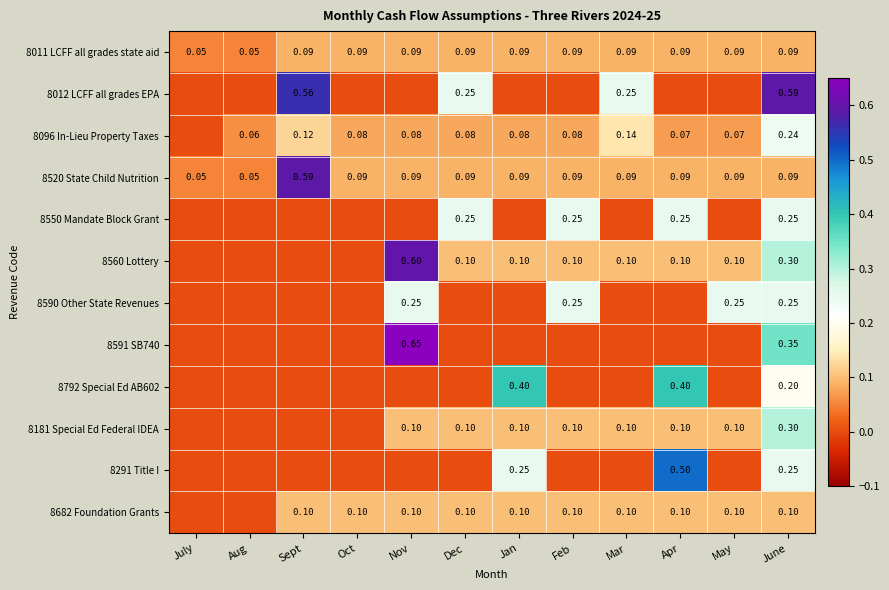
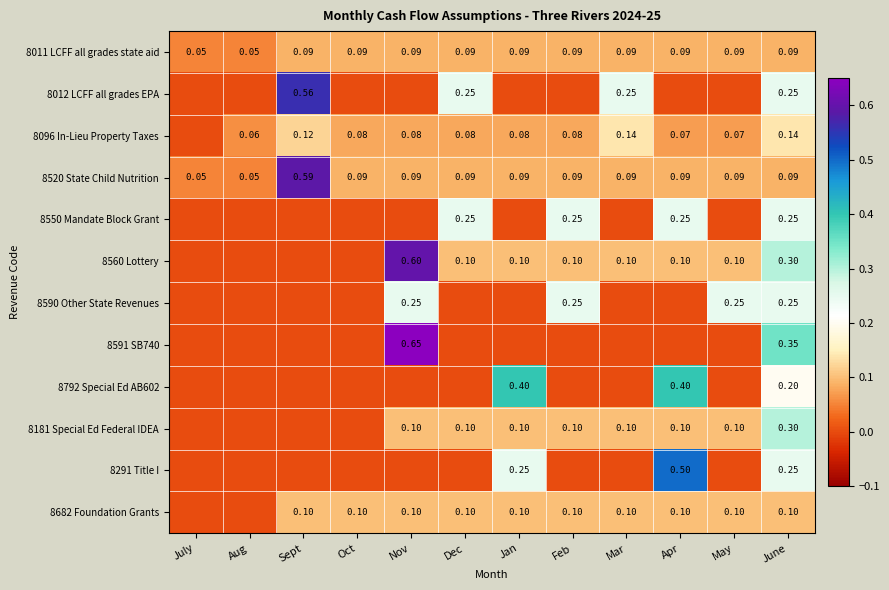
8012 LCFF all grades EPA, June: 0.59 -> 0.25
8096 In-Lieu Property Taxes, June: 0.24 -> 0.14
